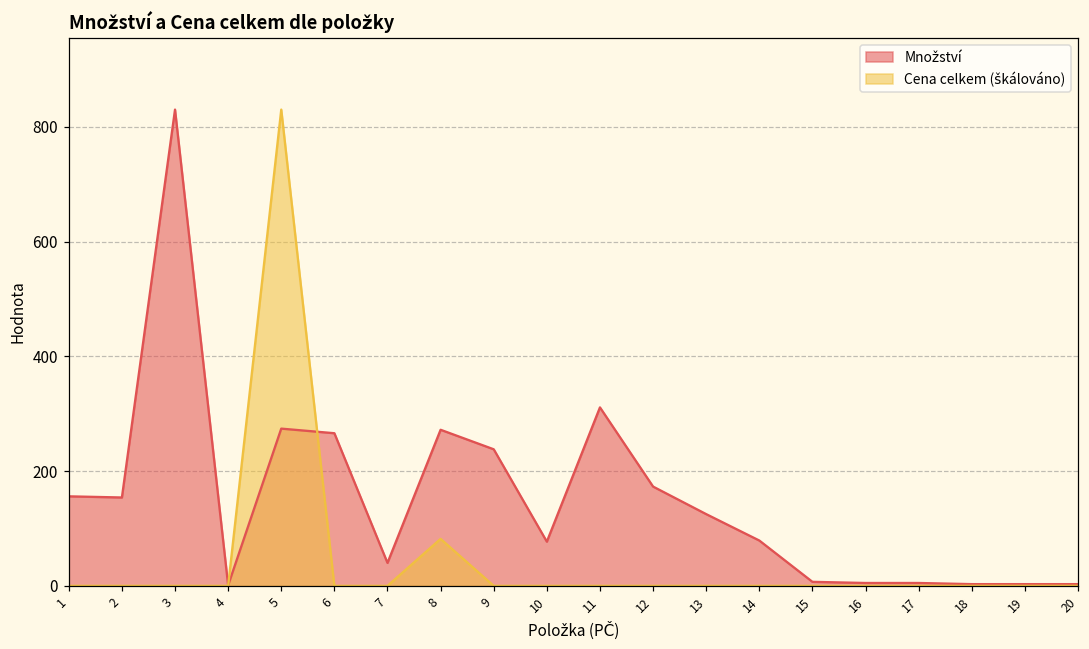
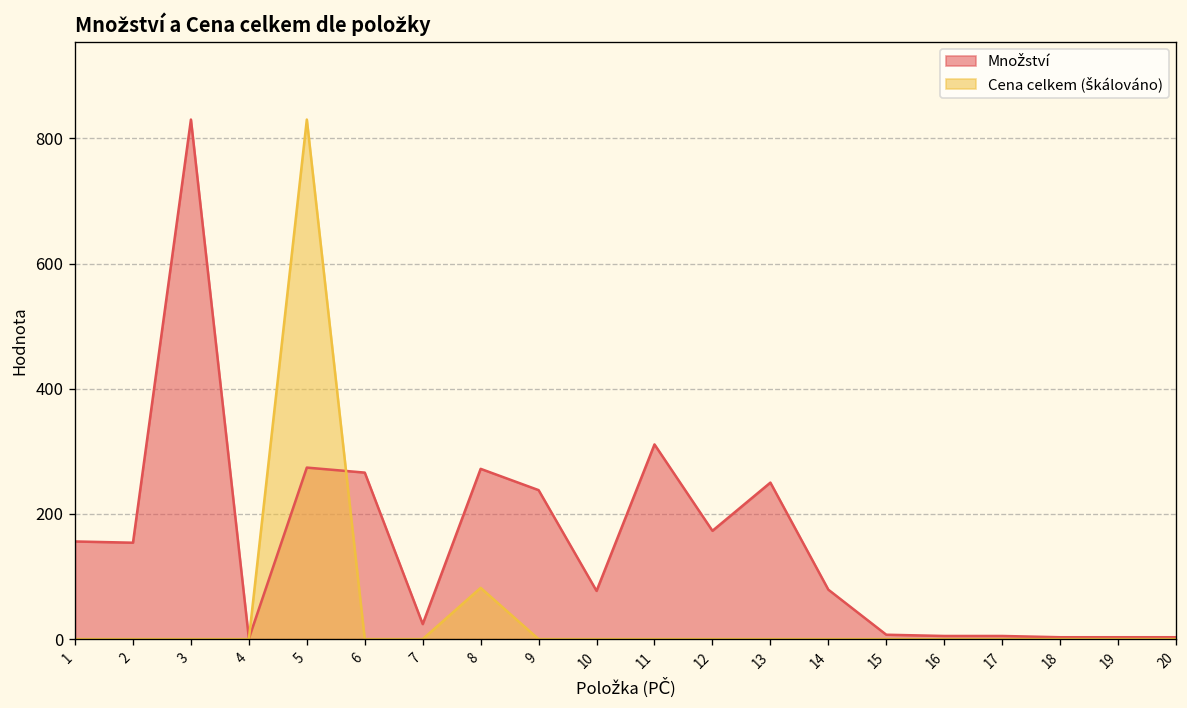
Množství, 7: 40 -> 20
Množství, 13: 130 -> 250
